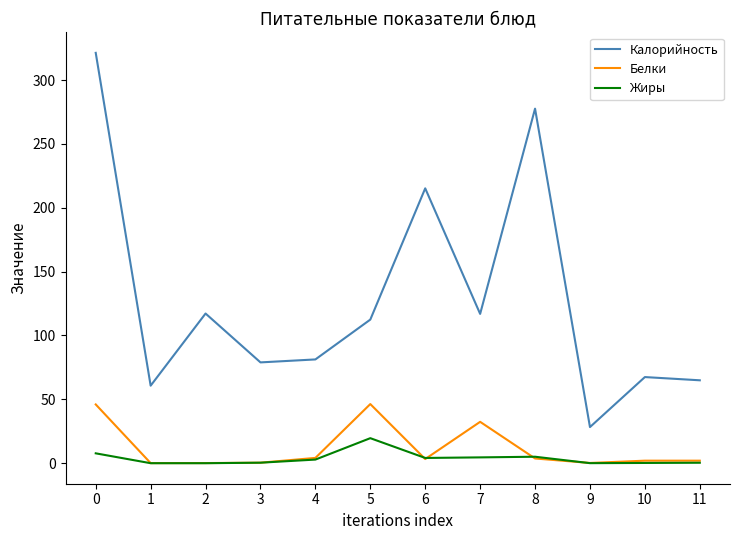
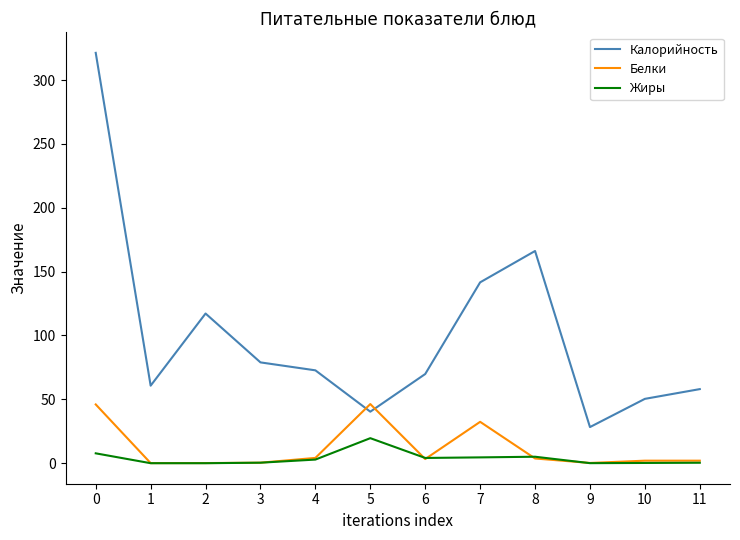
Калорийность, 4: 81 -> 73
Калорийность, 5: 112 -> 40
Калорийность, 6: 215 -> 70
Калорийность, 7: 117 -> 142
Калорийность, 8: 278 -> 166
Калорийность, 10: 67 -> 50
Калорийность, 11: 65 -> 58
